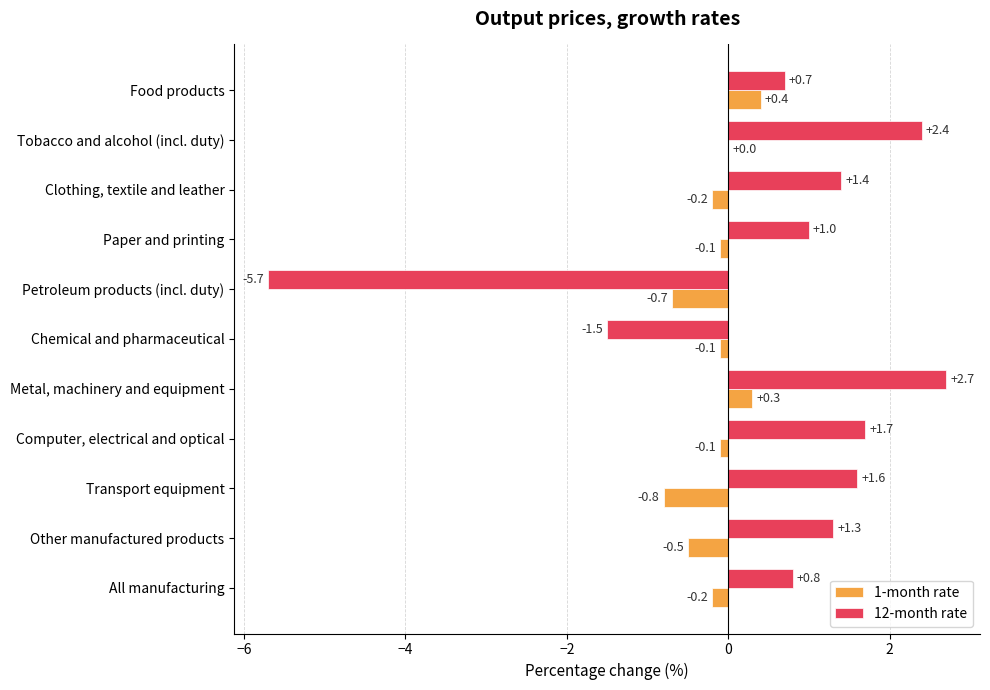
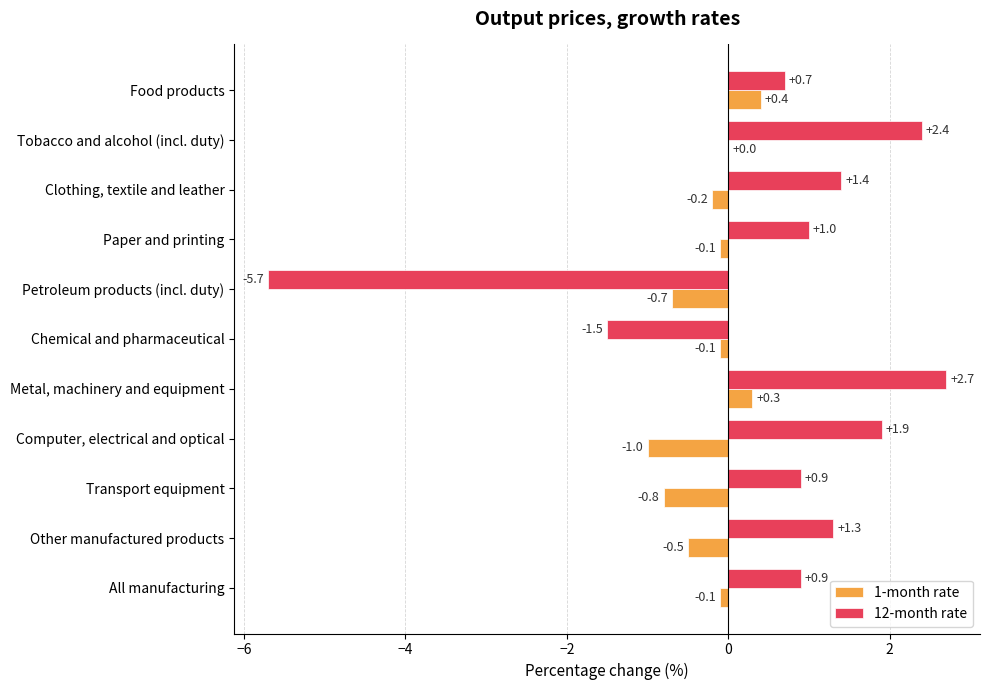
12-month rate, Computer, electrical and optical: +1.7 -> +1.9
1-month rate, Computer, electrical and optical: -0.1 -> -1.0
12-month rate, Transport equipment: +1.6 -> +0.9
12-month rate, All manufacturing: +0.8 -> +0.9
1-month rate, All manufacturing: -0.2 -> -0.1
